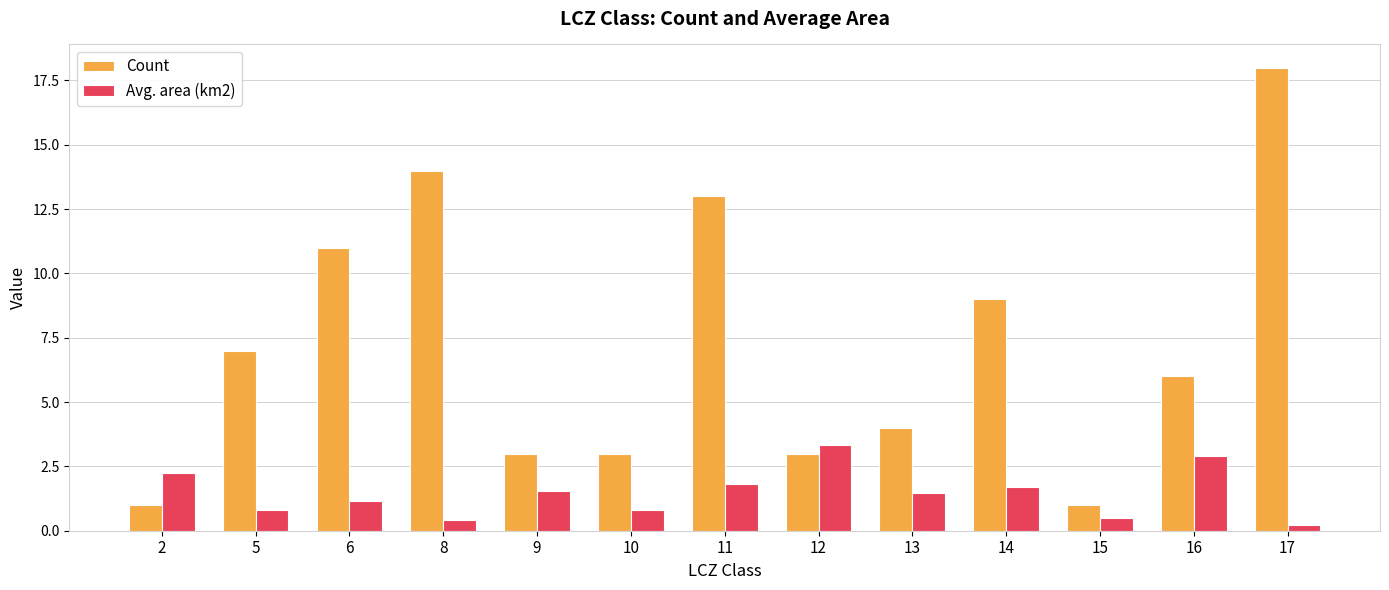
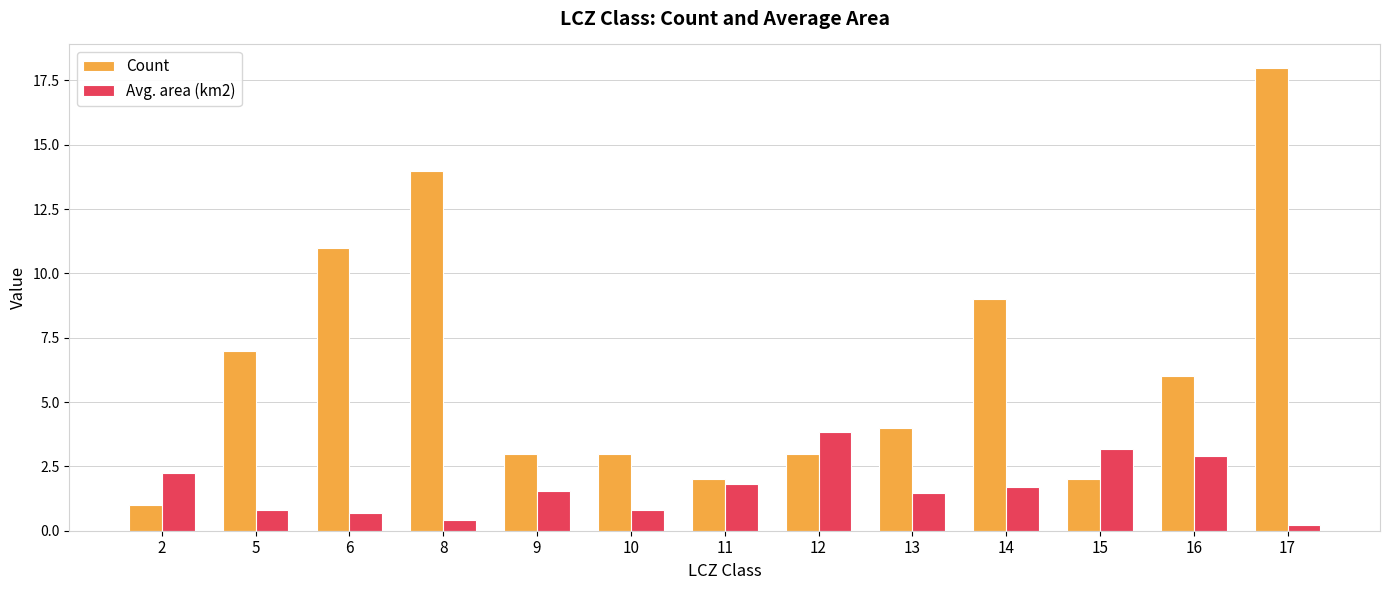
Avg. area (km2), 6: 1.2 -> 0.7
Count, 11: 13 -> 2
Avg. area (km2), 12: 3.3 -> 3.8
Count, 15: 1 -> 2
Avg. area (km2), 15: 0.5 -> 3.2
